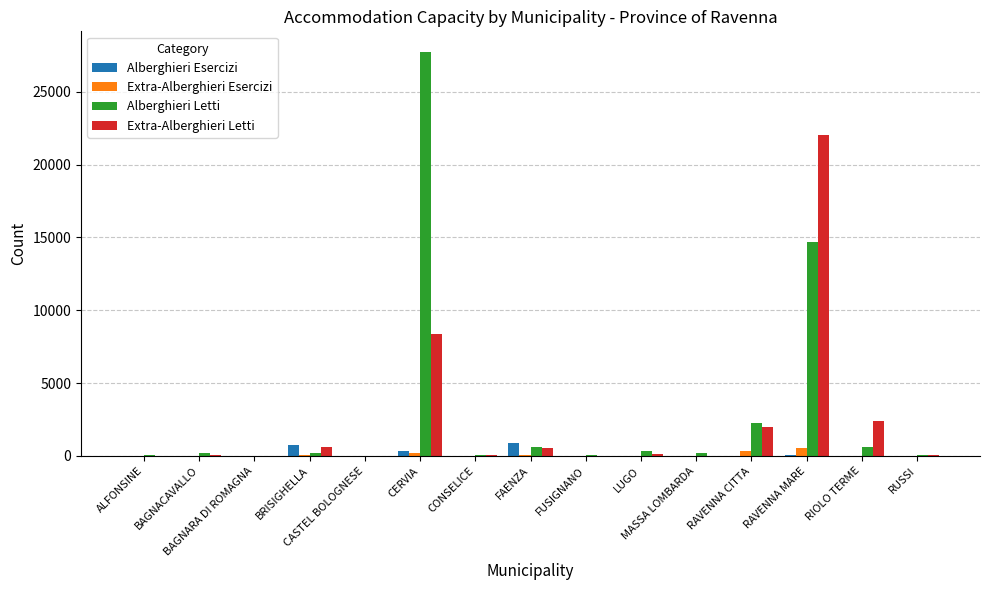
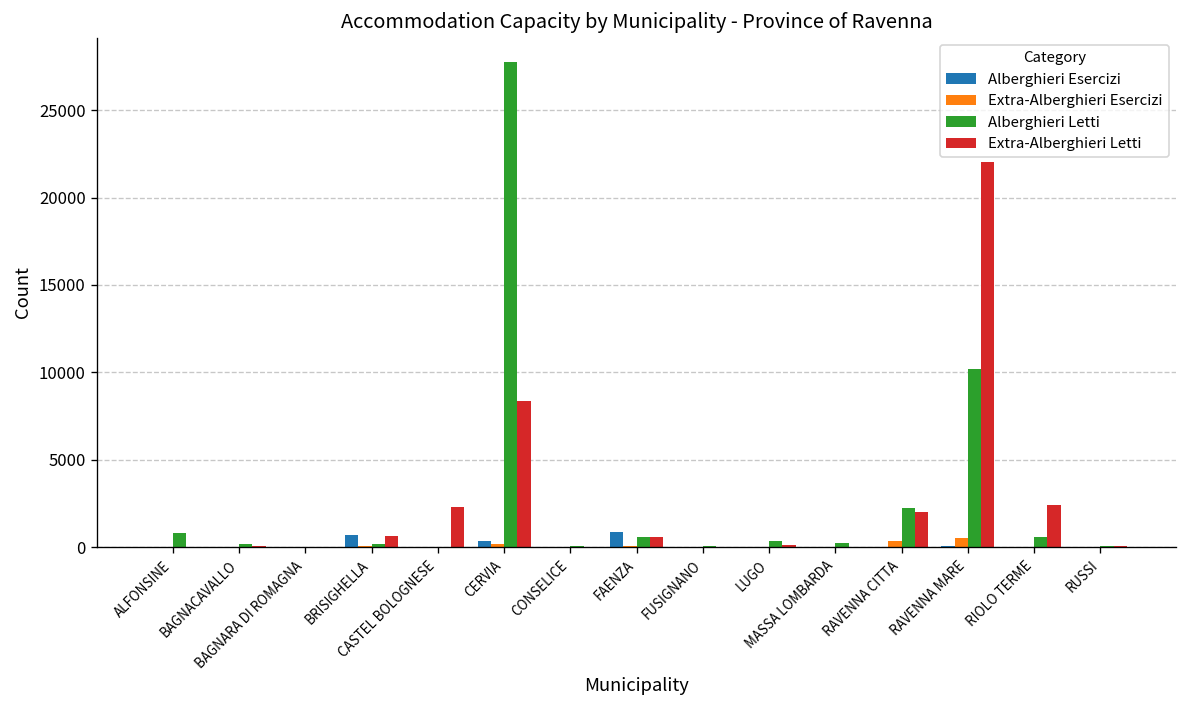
Alberghieri Letti, ALFONSINE: 100 -> 800
Extra-Alberghieri Letti, CASTEL BOLOGNESE: 0 -> 2300
Alberghieri Letti, RAVENNA MARE: 14700 -> 10200
